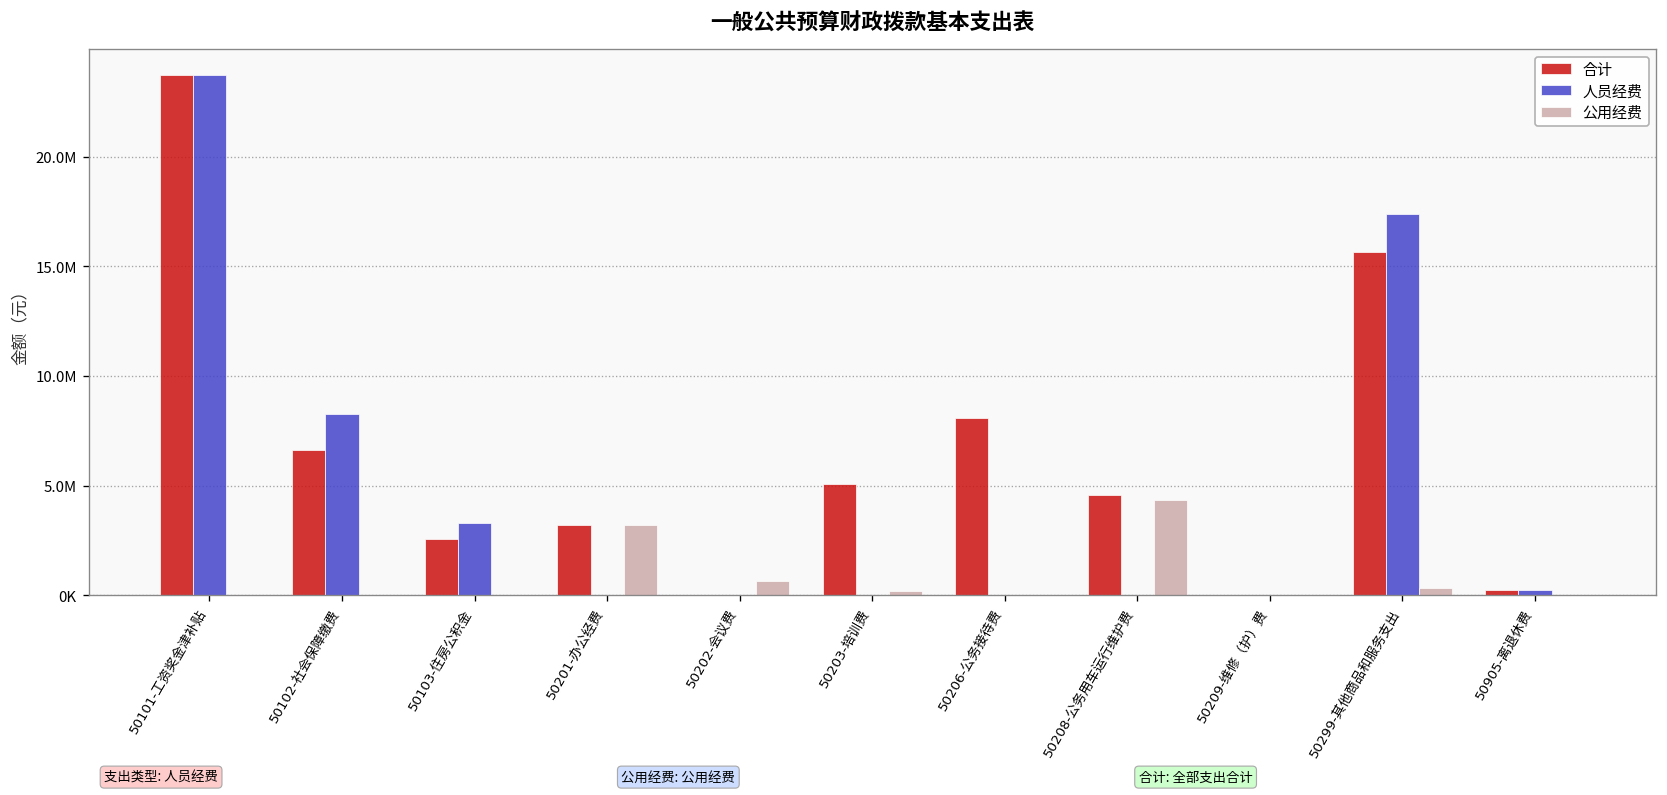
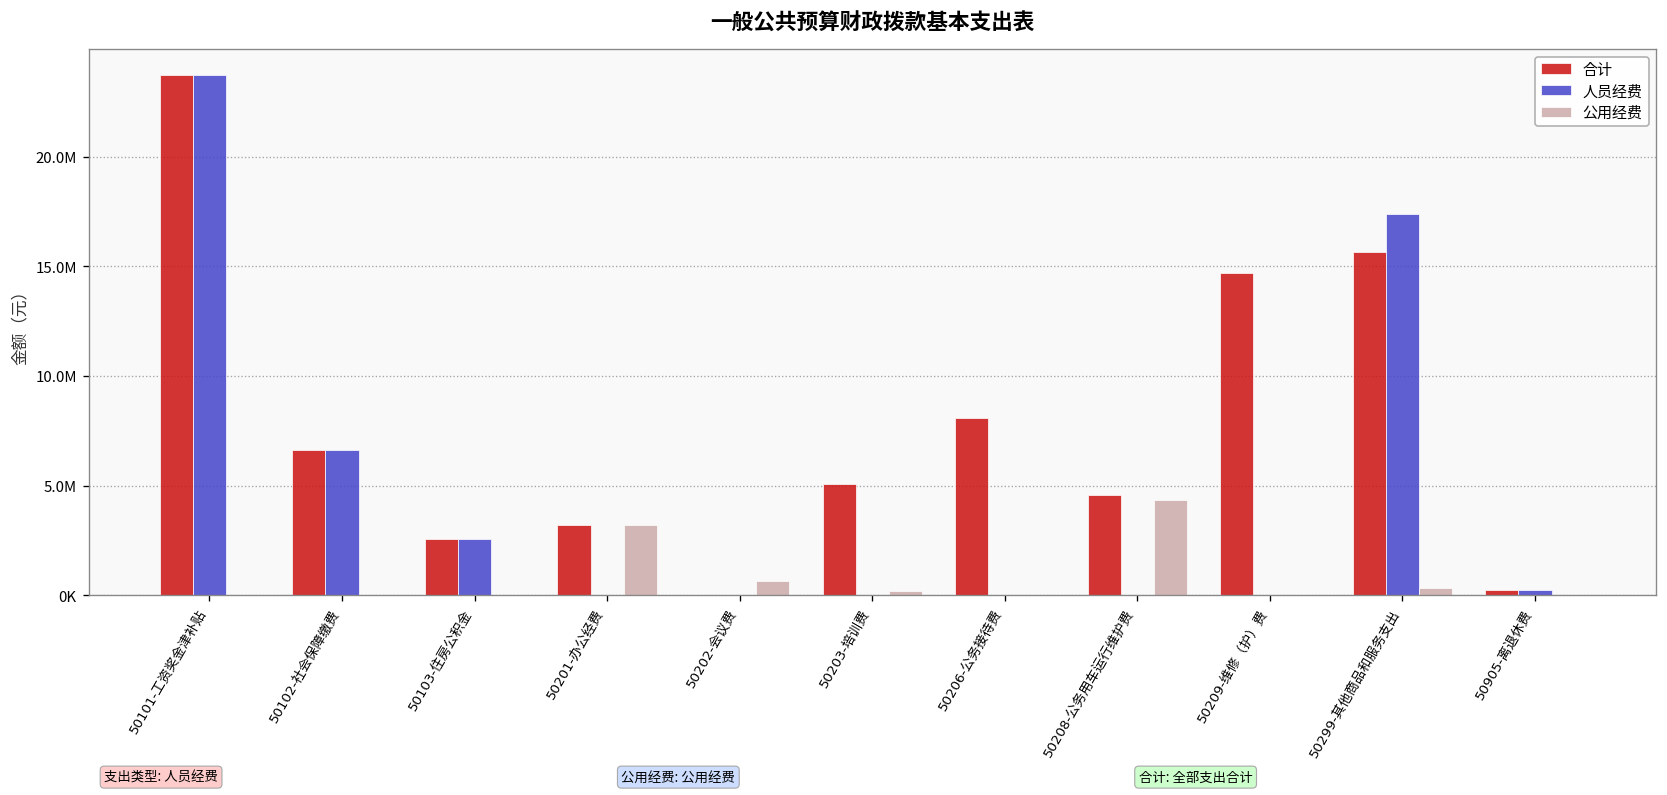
人员经费, 50102-社会保障缴费: 8300000 -> 6600000
人员经费, 50103-住房公积金: 3300000 -> 2600000
合计, 50209-维修（护）费: 0 -> 14700000
